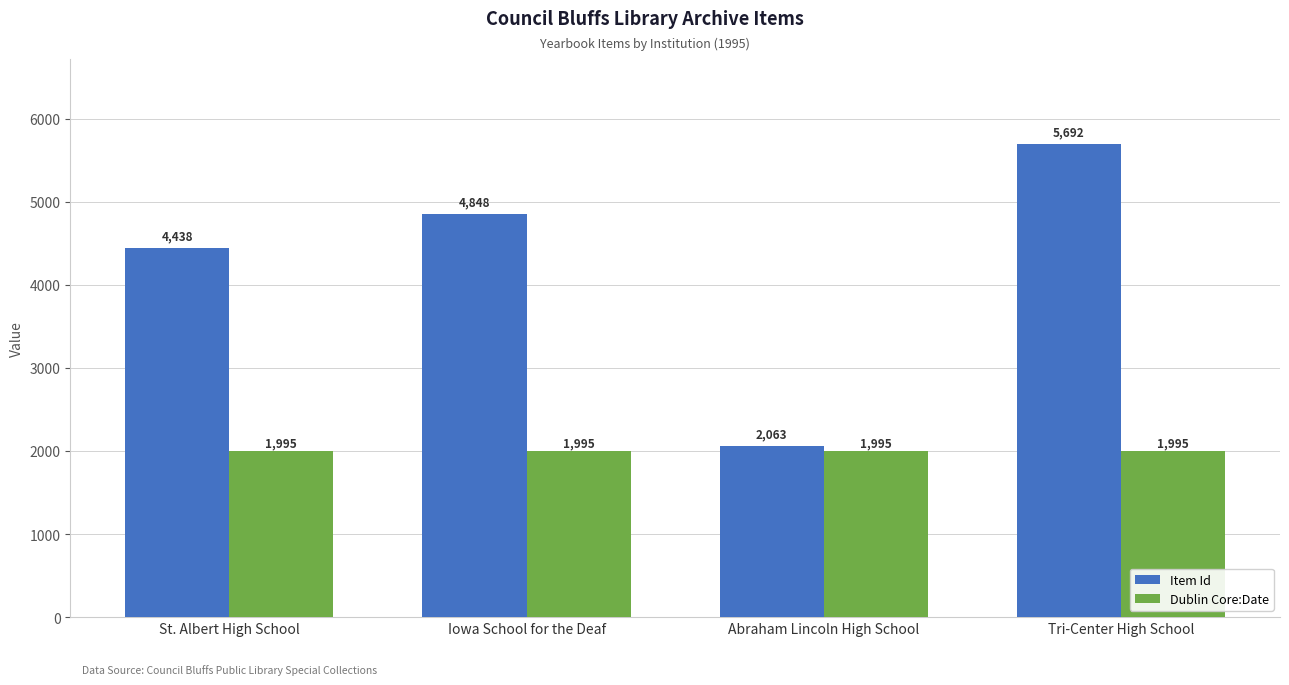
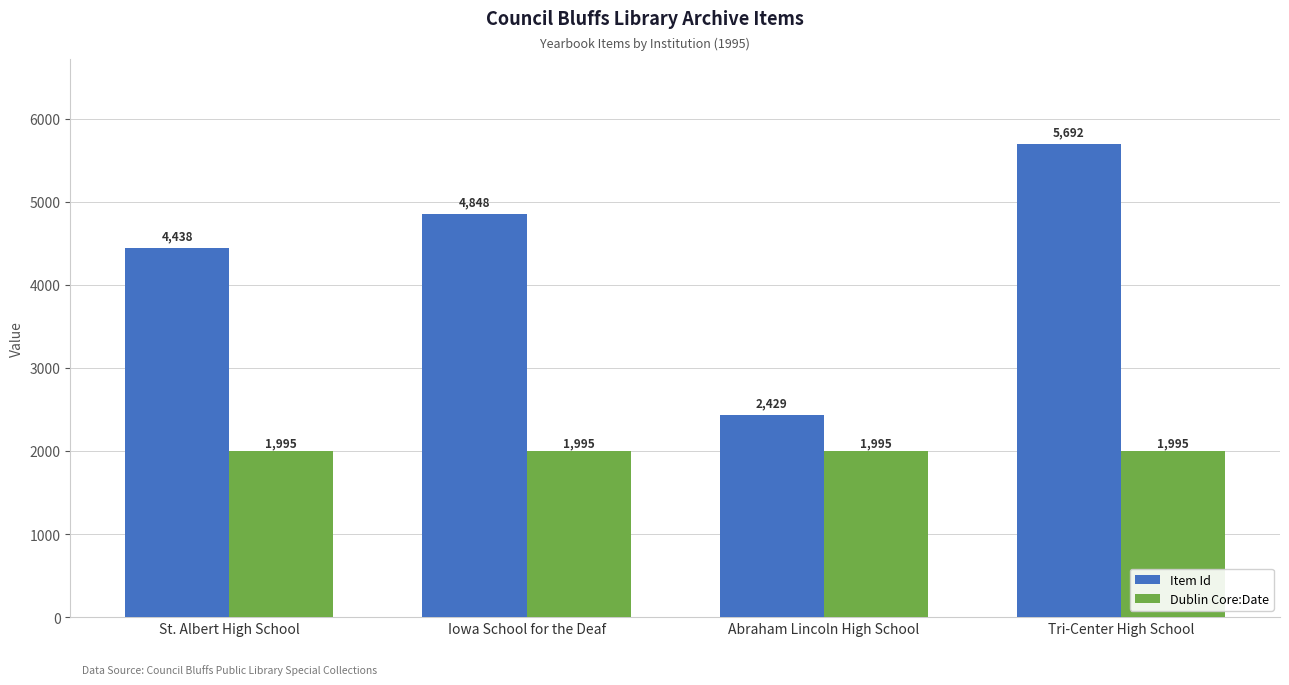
Item Id, Abraham Lincoln High School: 2,063 -> 2,429
